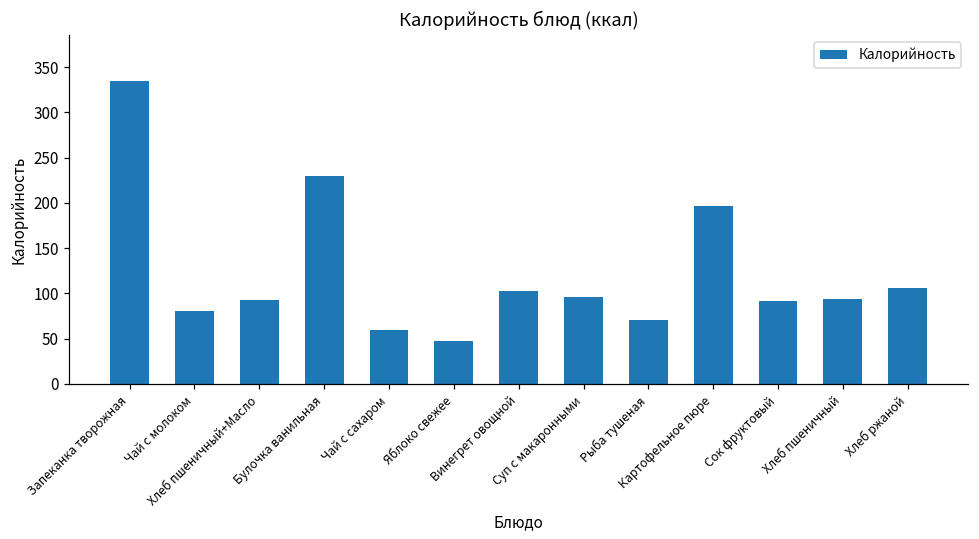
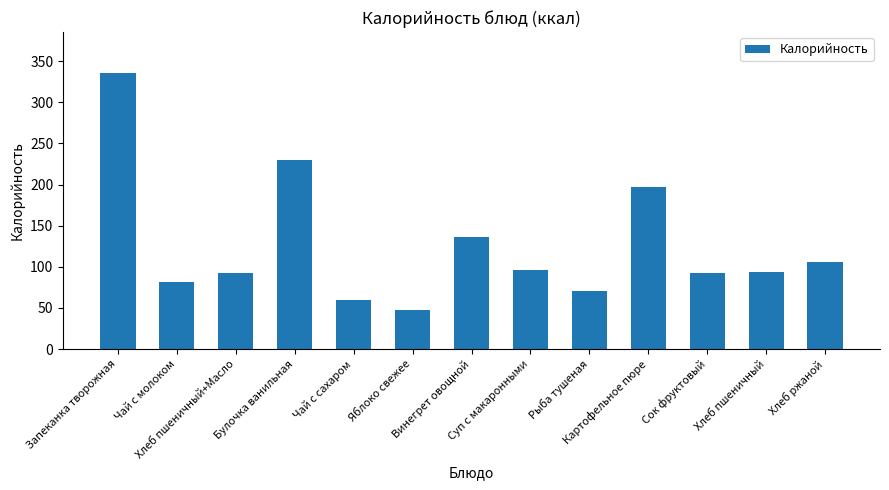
Винегрет овощной: 100 -> 140
